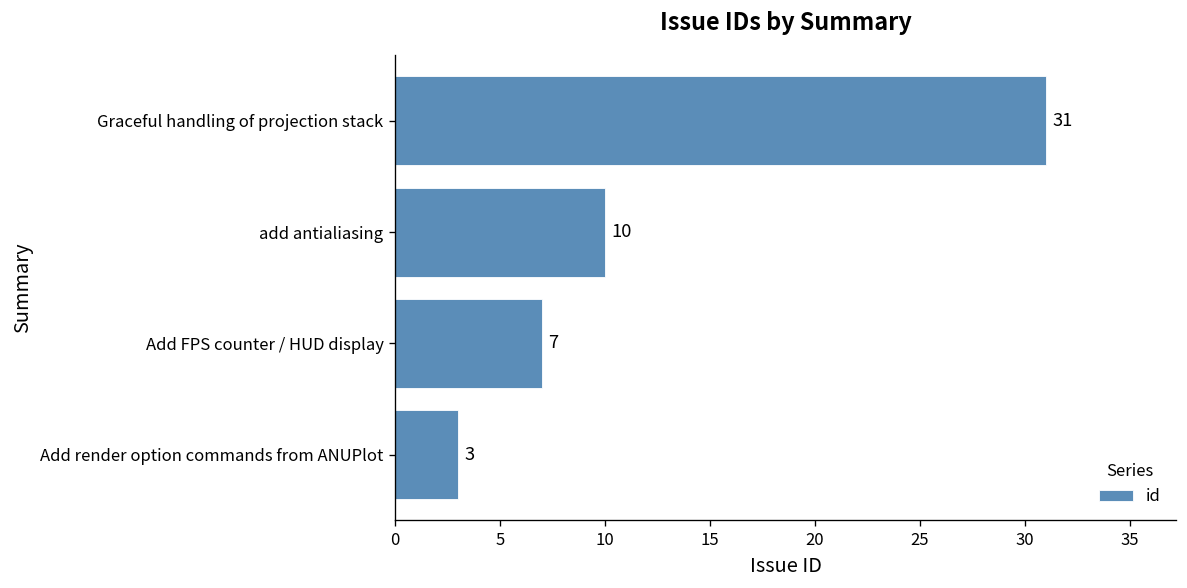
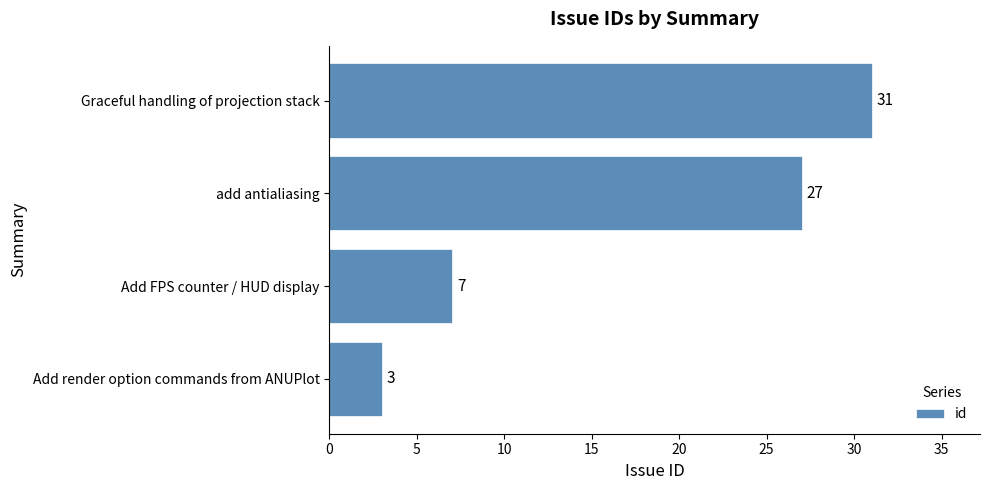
add antialiasing: 10 -> 27
